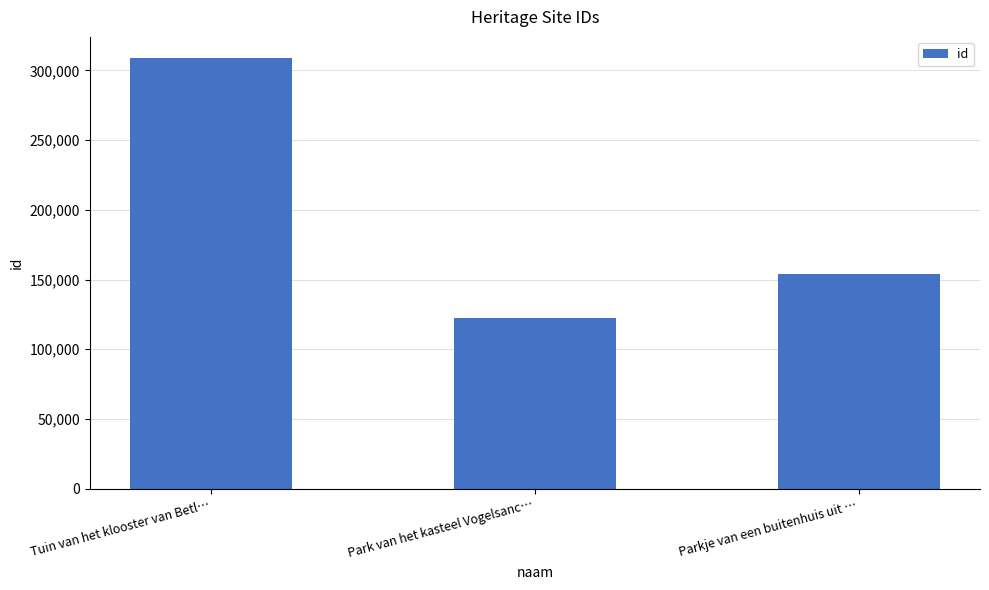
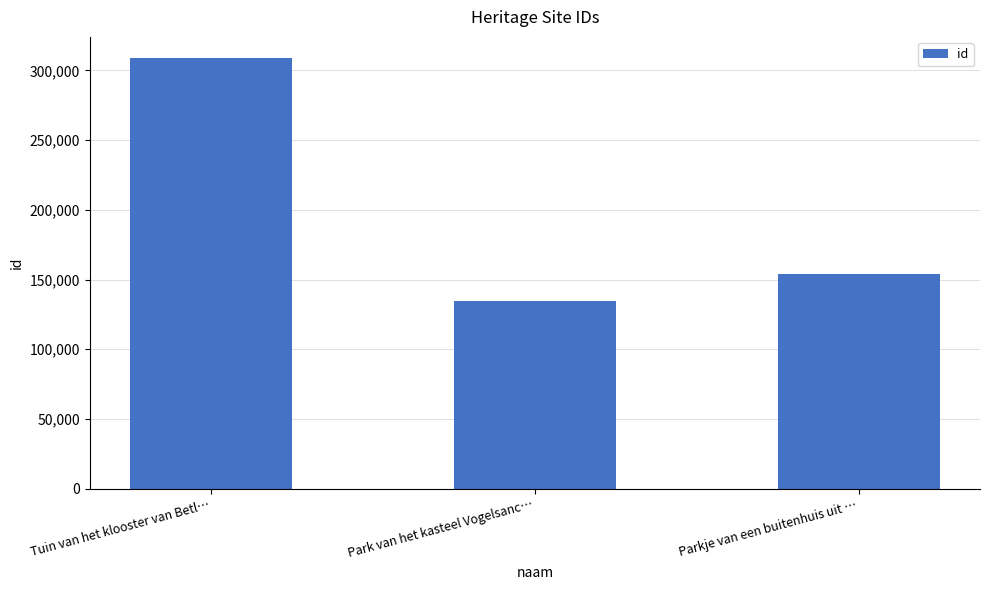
Park van het kasteel Vogelsanc…: 123,000 -> 135,000
